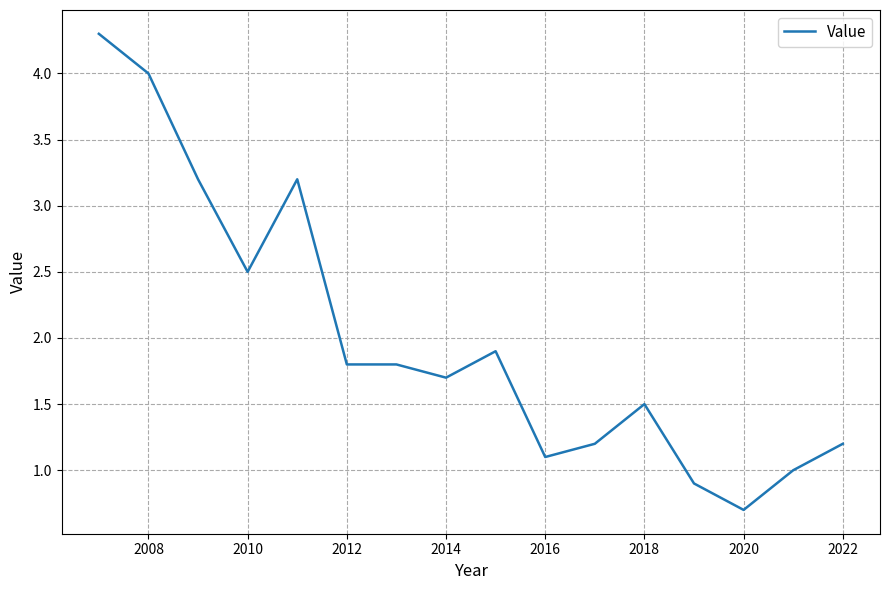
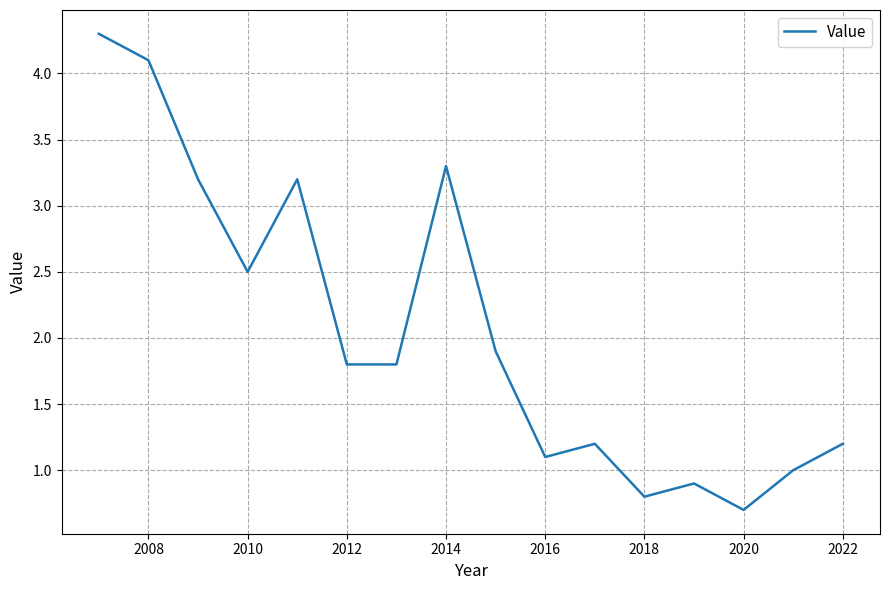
2008: 4.0 -> 4.1
2014: 1.7 -> 3.3
2018: 1.5 -> 0.8
